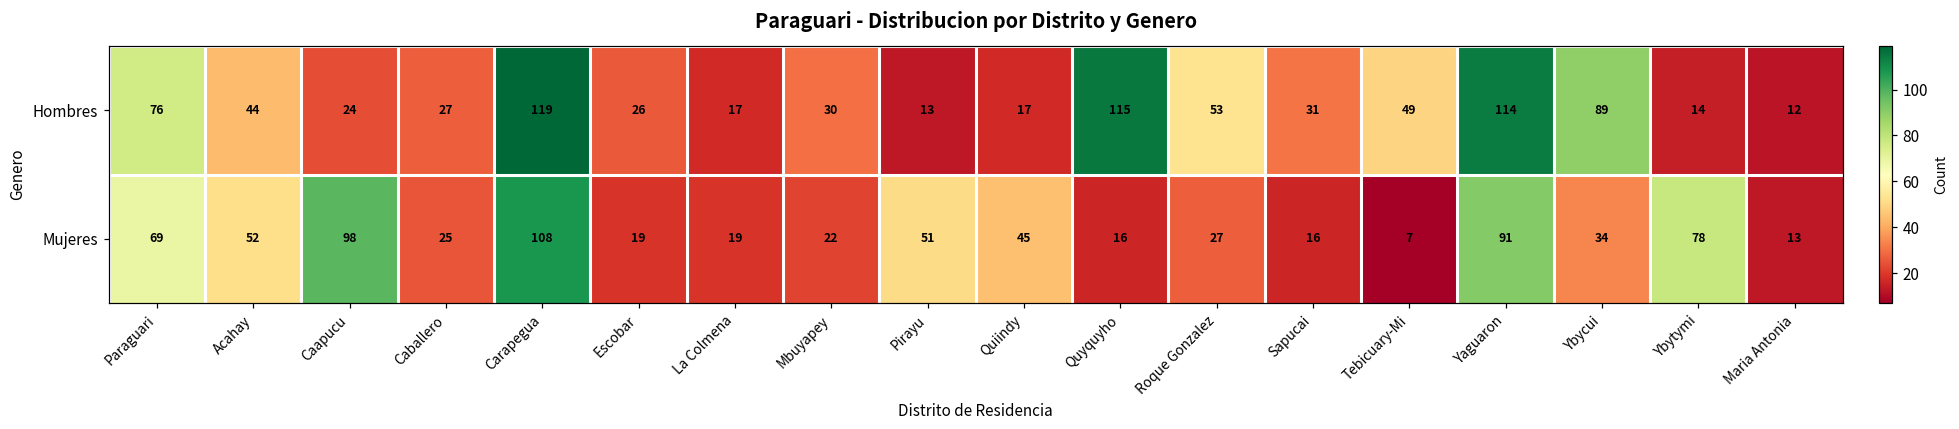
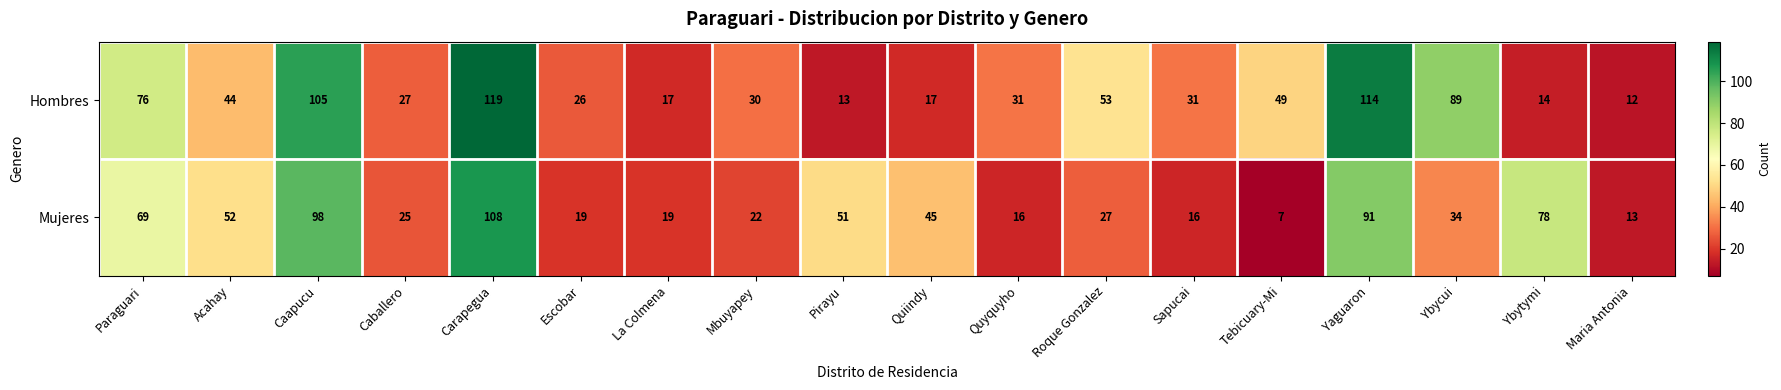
Hombres, Caapucu: 24 -> 105
Hombres, Quyquyho: 115 -> 31
